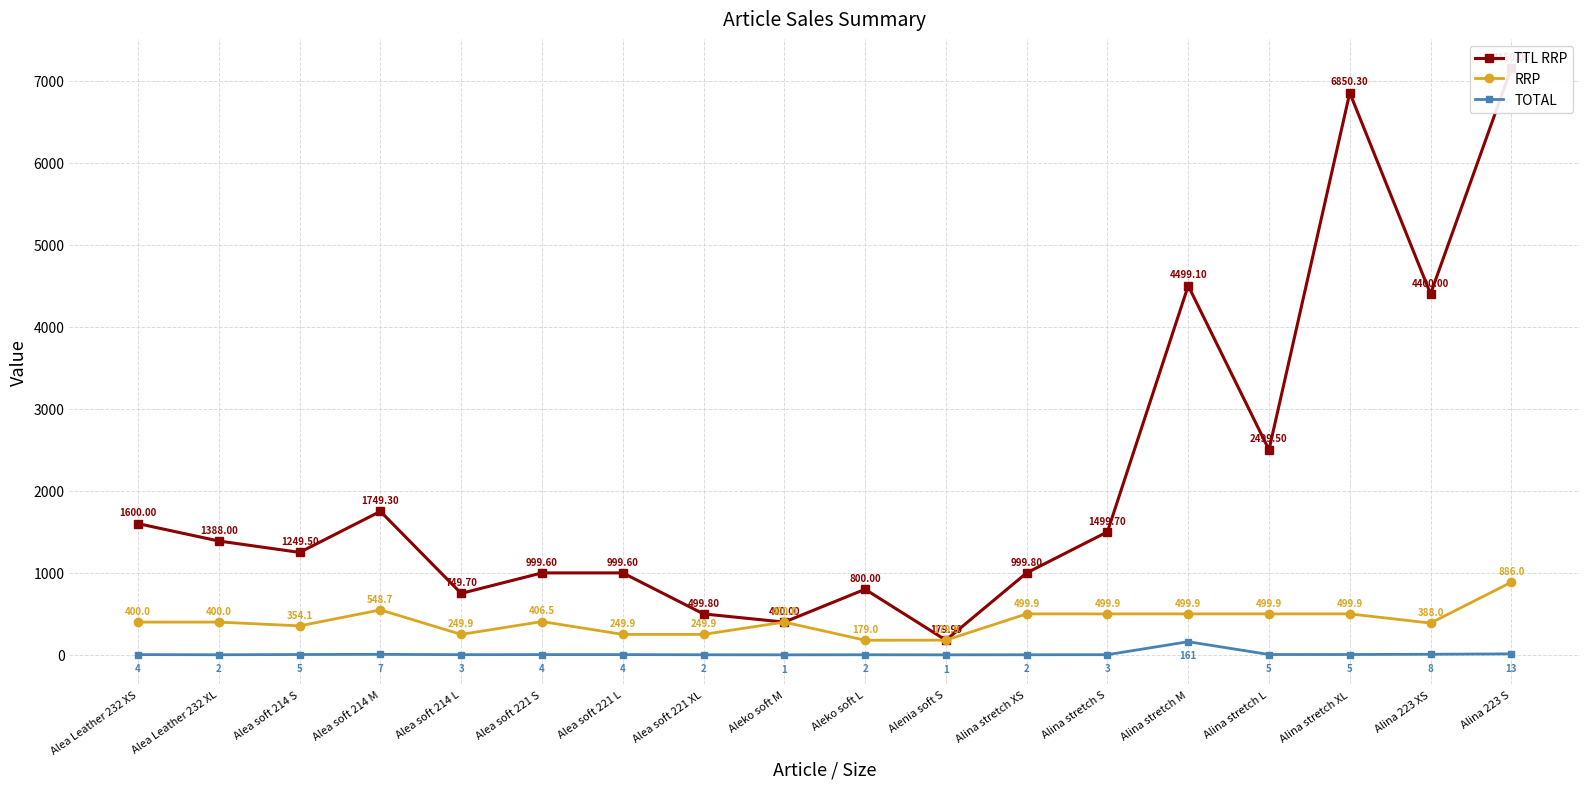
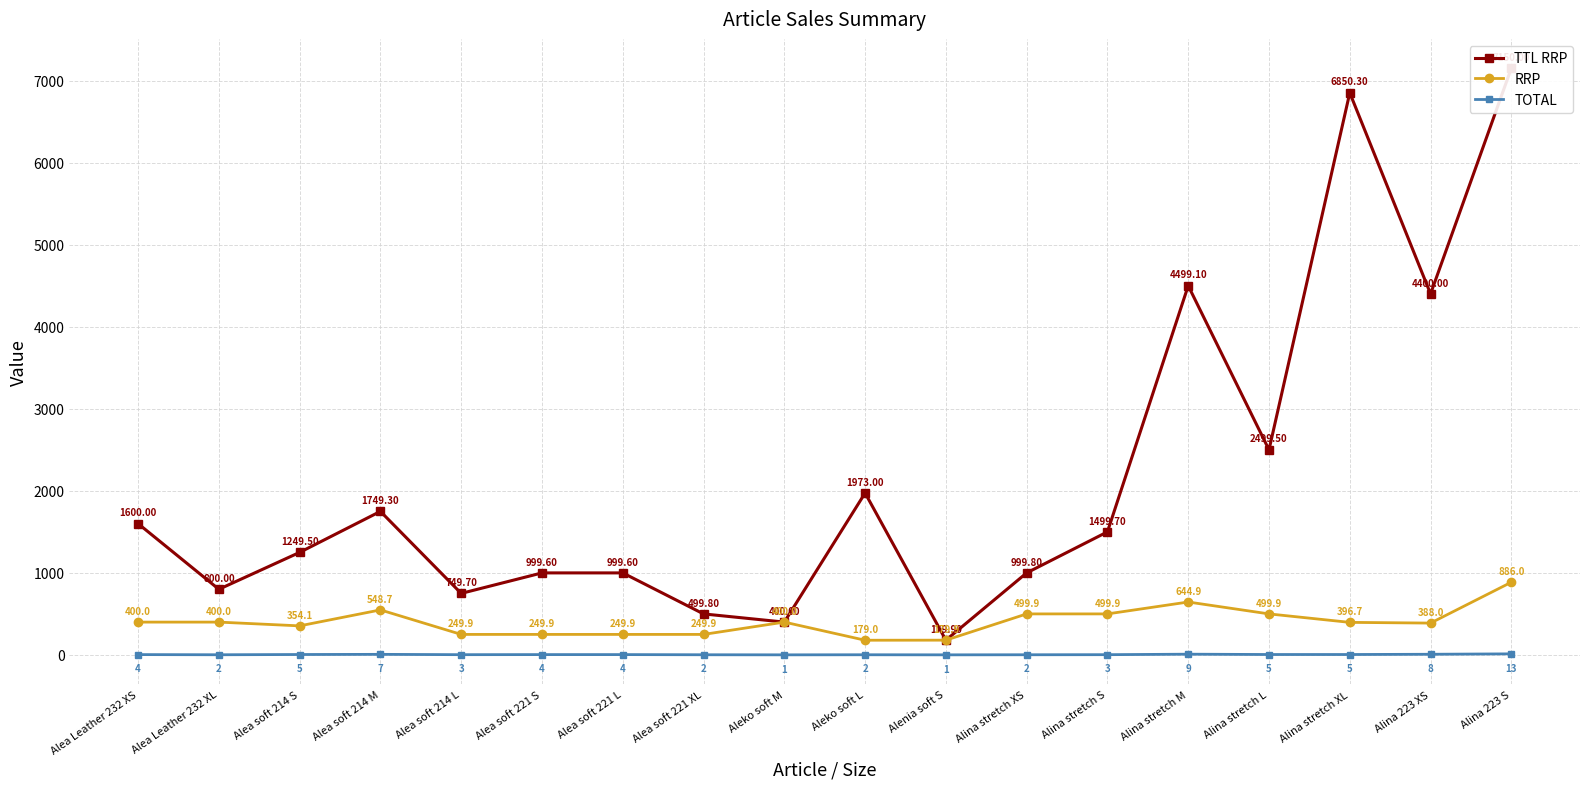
TTL RRP, Alea Leather 232 XL: 1388.00 -> 800.00
RRP, Alea soft 221 S: 406.5 -> 249.9
TTL RRP, Aleko soft L: 800.00 -> 1973.00
RRP, Alina stretch M: 499.9 -> 644.9
TOTAL, Alina stretch M: 161 -> 9
RRP, Alina stretch XL: 499.9 -> 396.7
